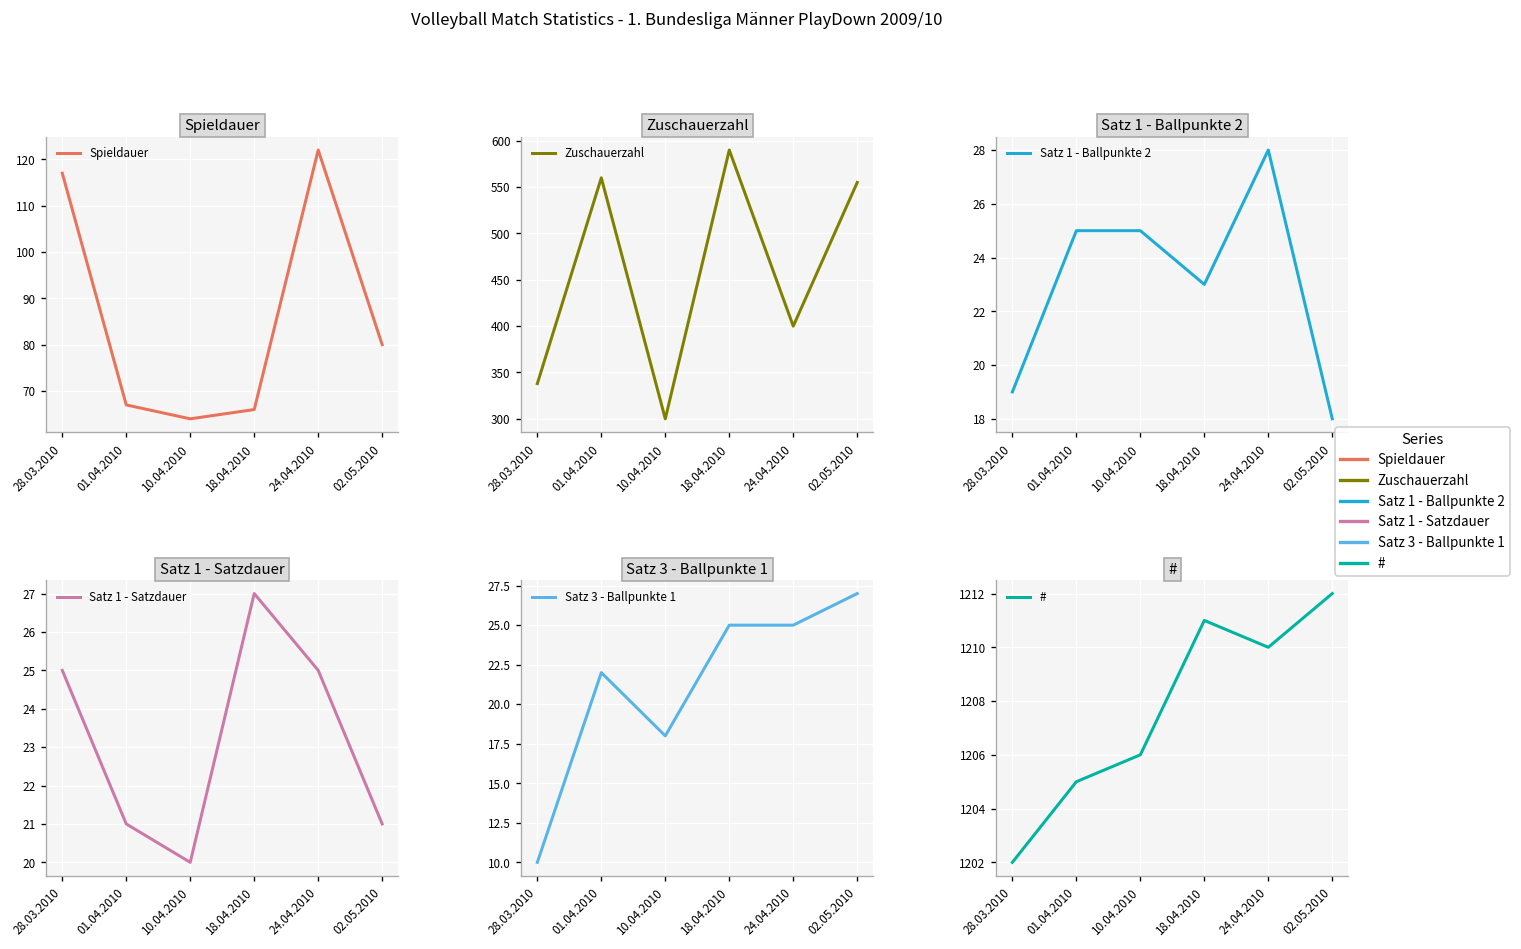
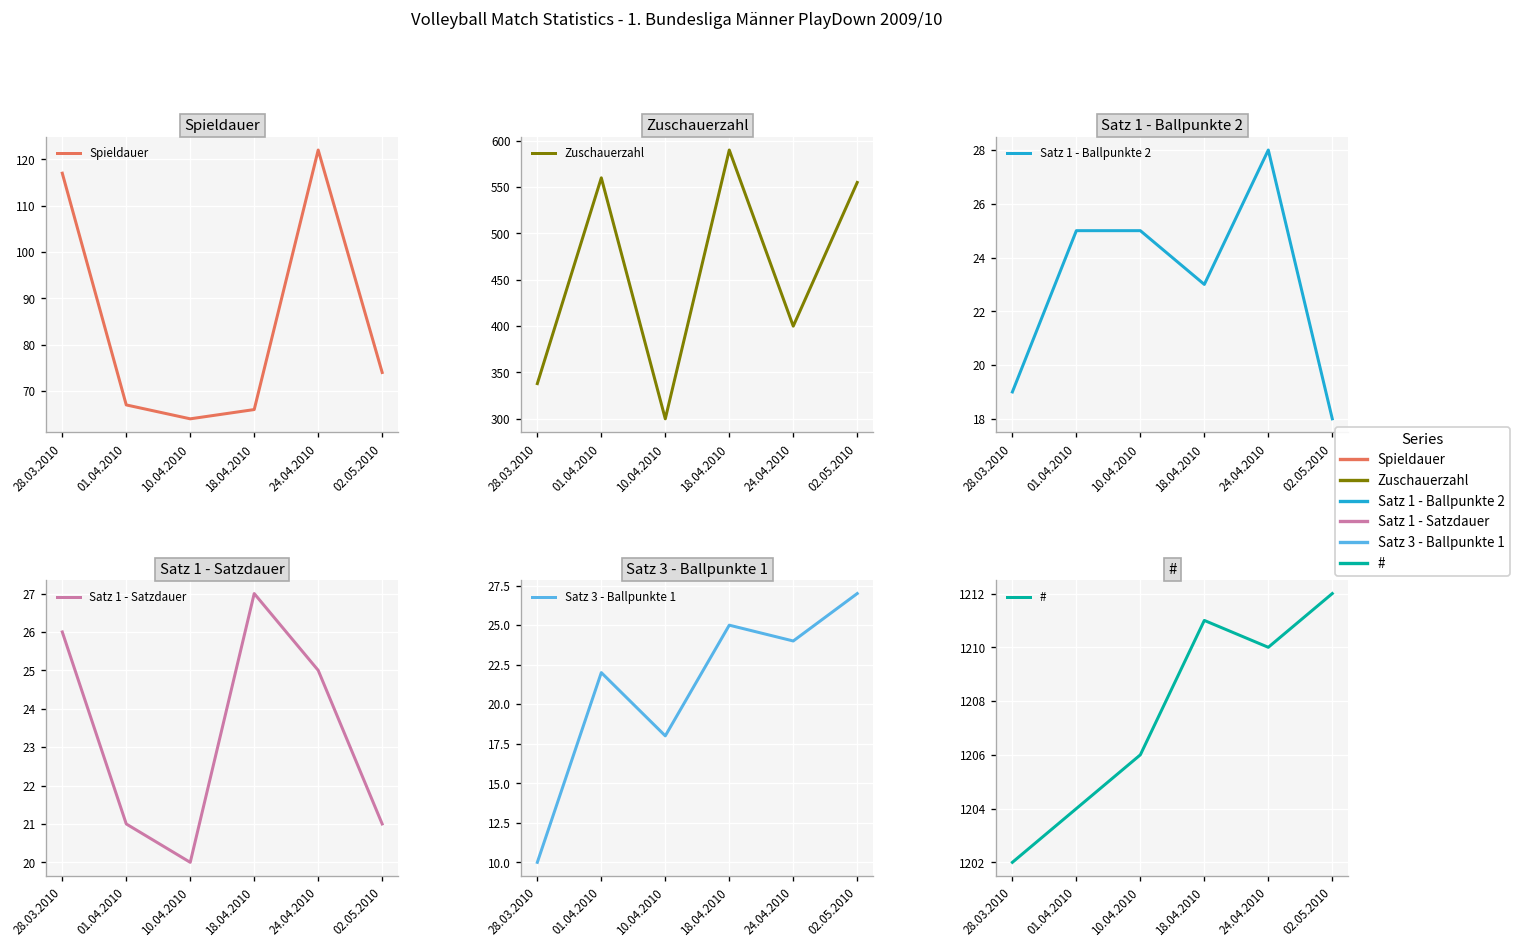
Spieldauer, 02.05.2010: 80 -> 74
Satz 1 - Satzdauer, 28.03.2010: 25 -> 26
Satz 3 - Ballpunkte 1, 24.04.2010: 25 -> 24
#, 01.04.2010: 1205 -> 1204
